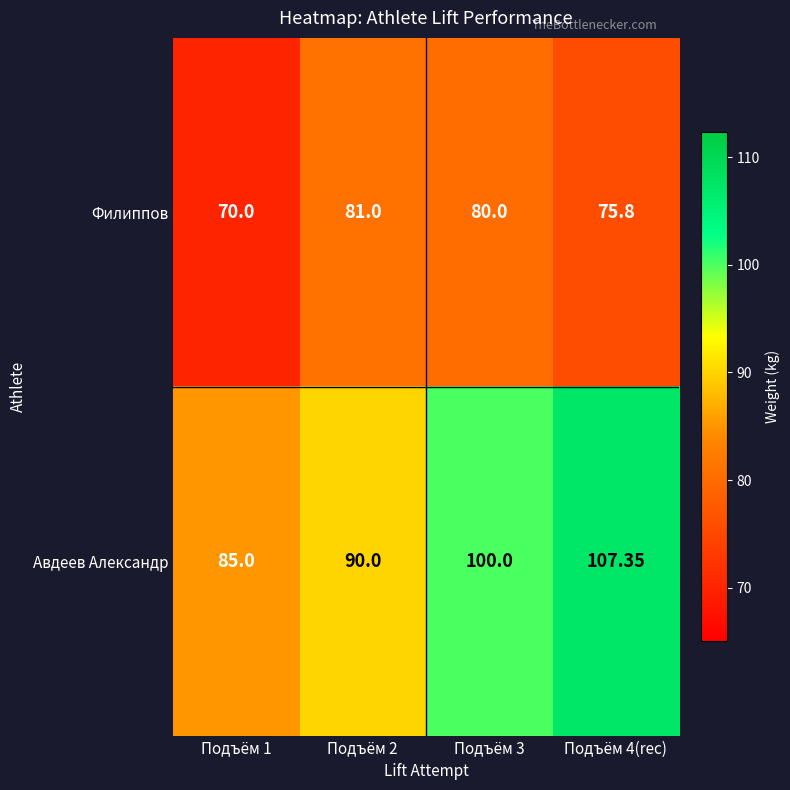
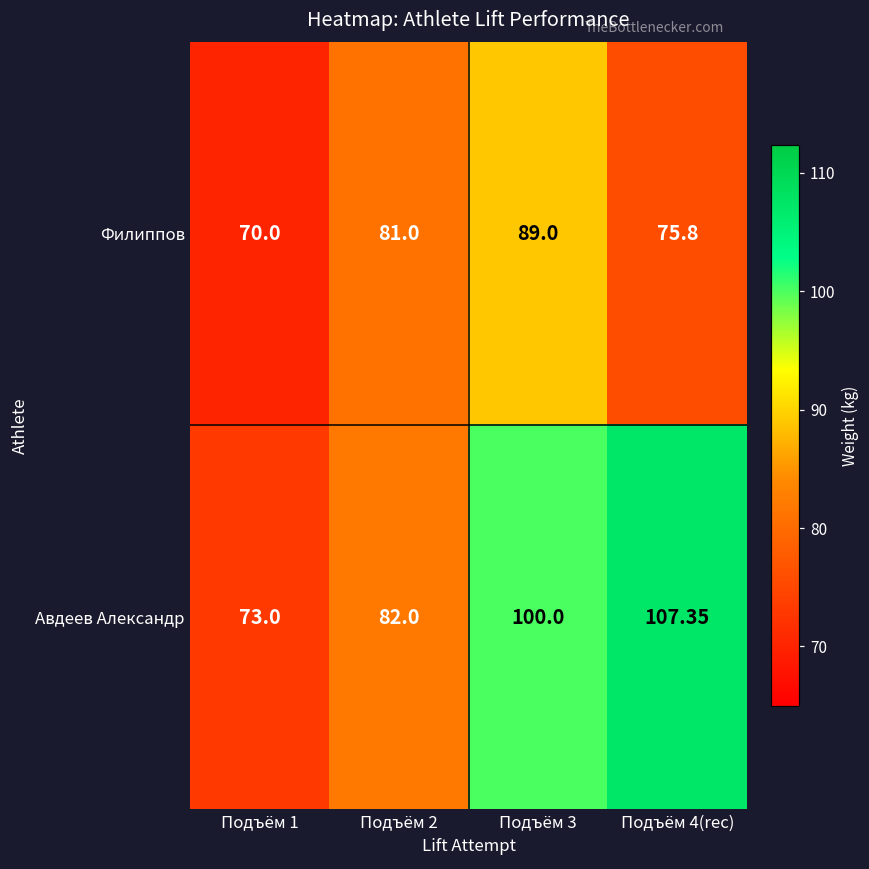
Филиппов, Подъём 3: 80.0 -> 89.0
Авдеев Александр, Подъём 1: 85.0 -> 73.0
Авдеев Александр, Подъём 2: 90.0 -> 82.0
